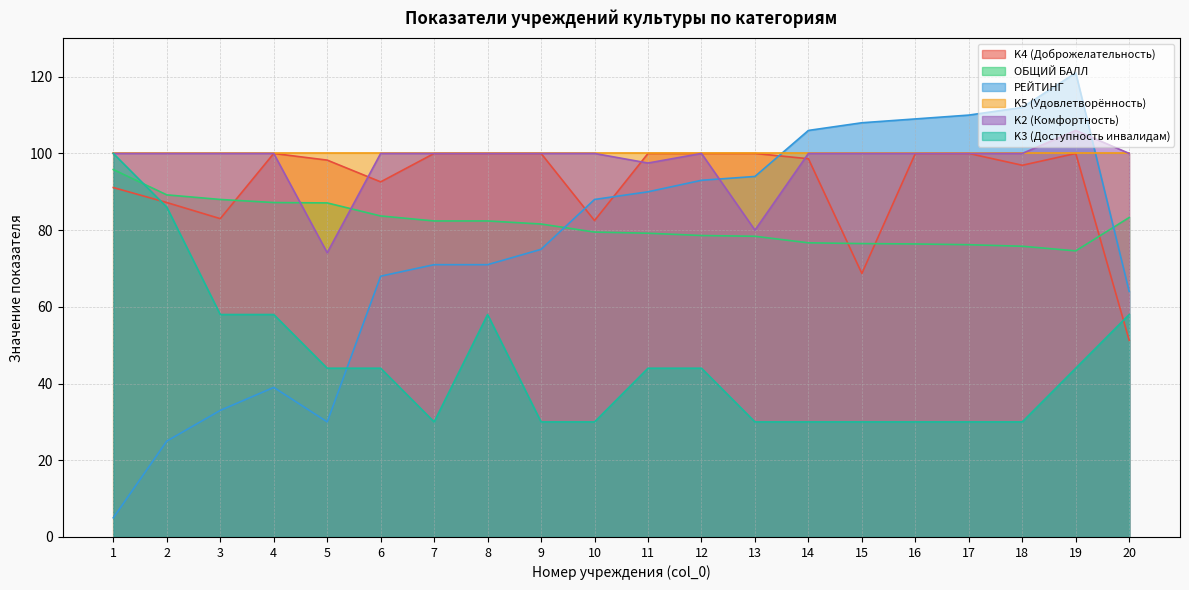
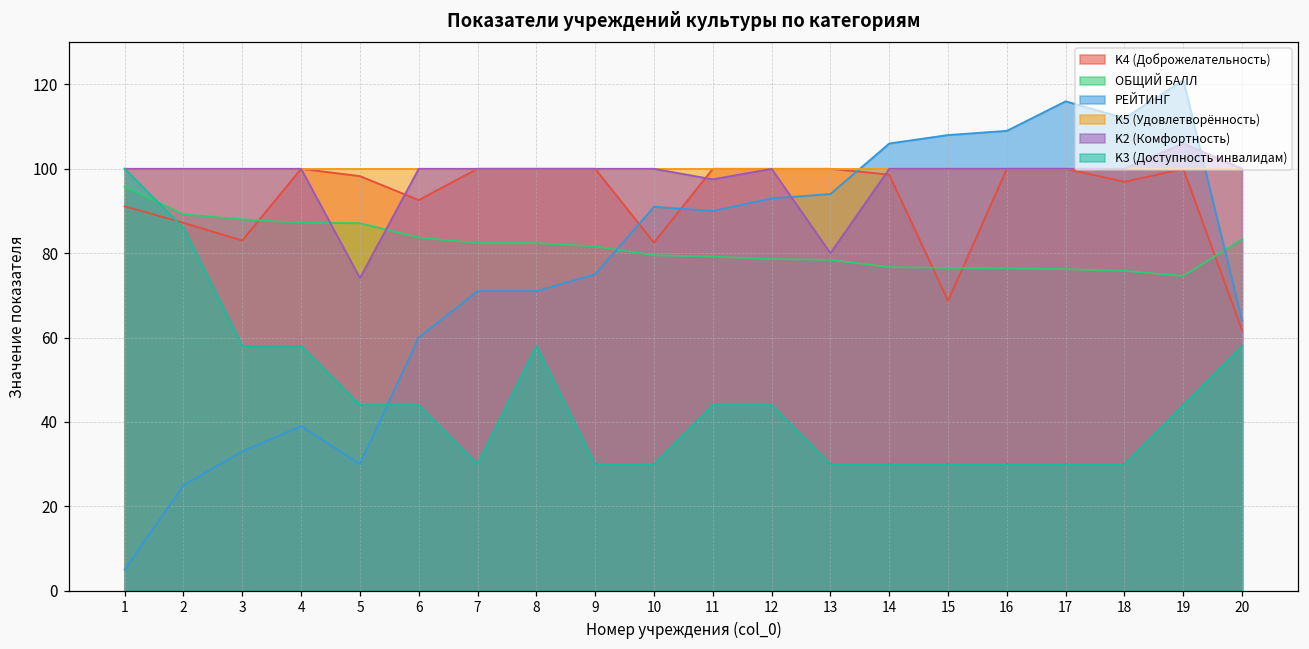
РЕЙТИНГ, 6: 68 -> 60
РЕЙТИНГ, 10: 88 -> 91
РЕЙТИНГ, 17: 110 -> 116
K4 (Доброжелательность), 20: 51 -> 62
